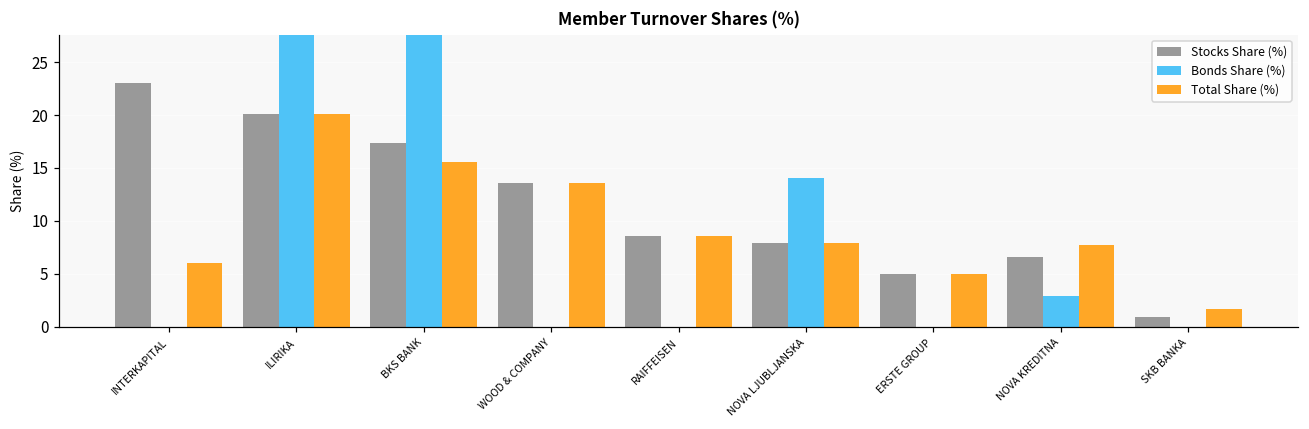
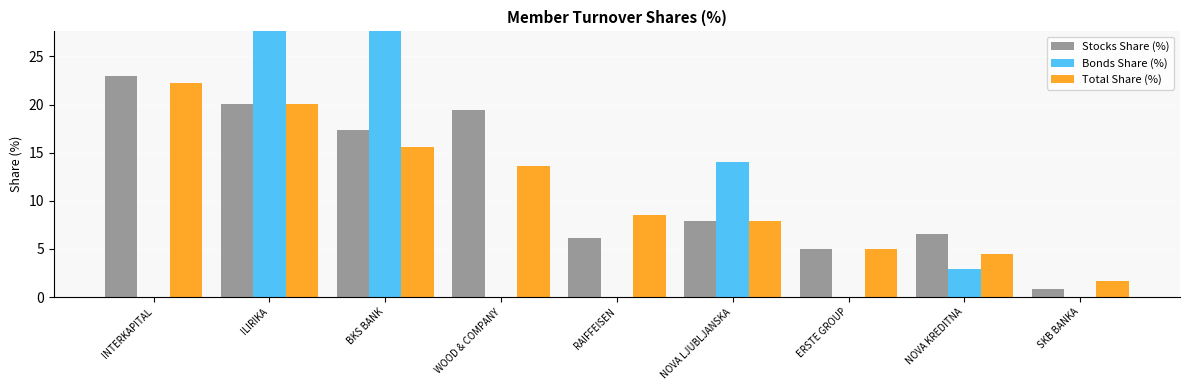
Total Share (%), INTERKAPITAL: 6 -> 22
Stocks Share (%), WOOD & COMPANY: 14 -> 19
Stocks Share (%), RAIFFEISEN: 9 -> 6
Total Share (%), NOVA KREDITNA: 8 -> 5
